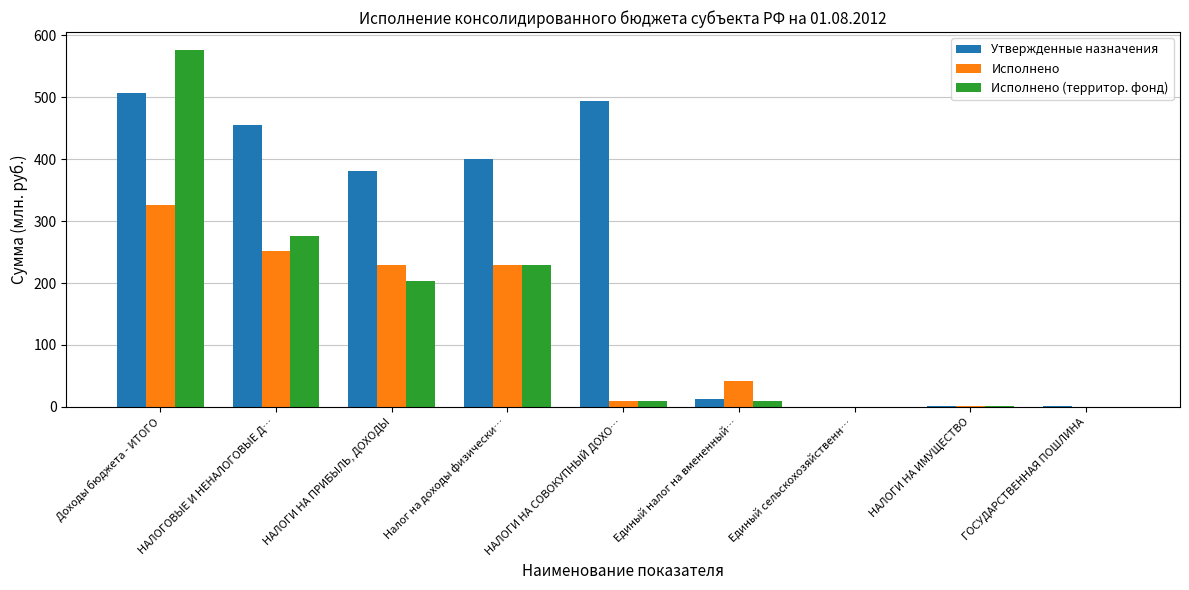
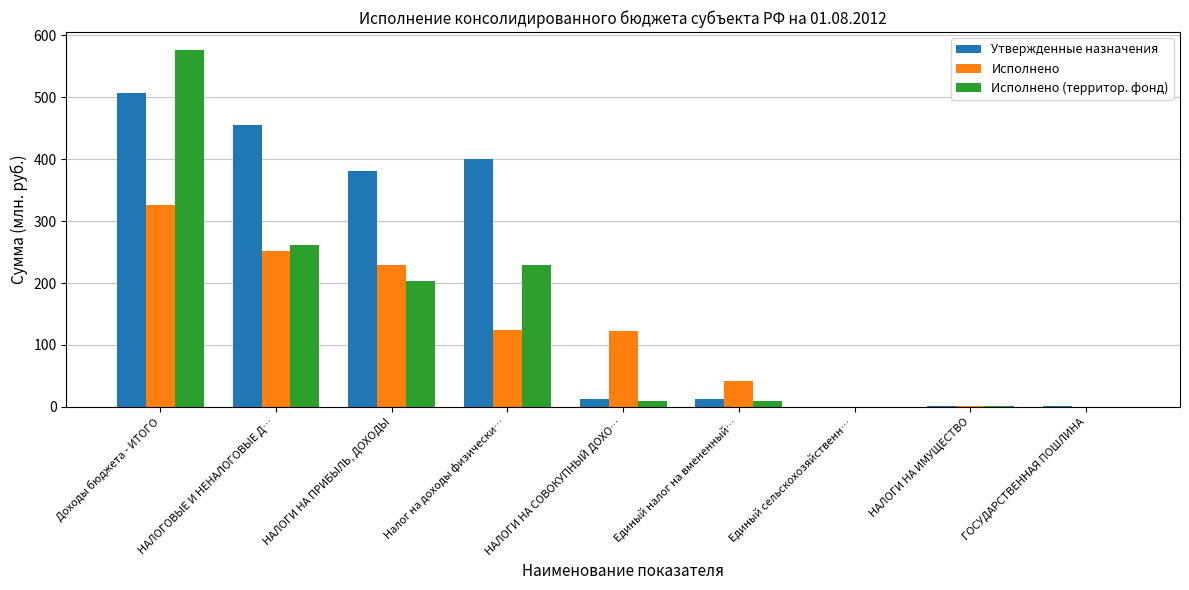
Исполнено (территор. фонд), НАЛОГОВЫЕ И НЕНАЛОГОВЫЕ Д…: 280 -> 260
Исполнено, Налог на доходы физически…: 230 -> 120
Утвержденные назначения, НАЛОГИ НА СОВОКУПНЫЙ ДОХО…: 490 -> 10
Исполнено, НАЛОГИ НА СОВОКУПНЫЙ ДОХО…: 10 -> 120
